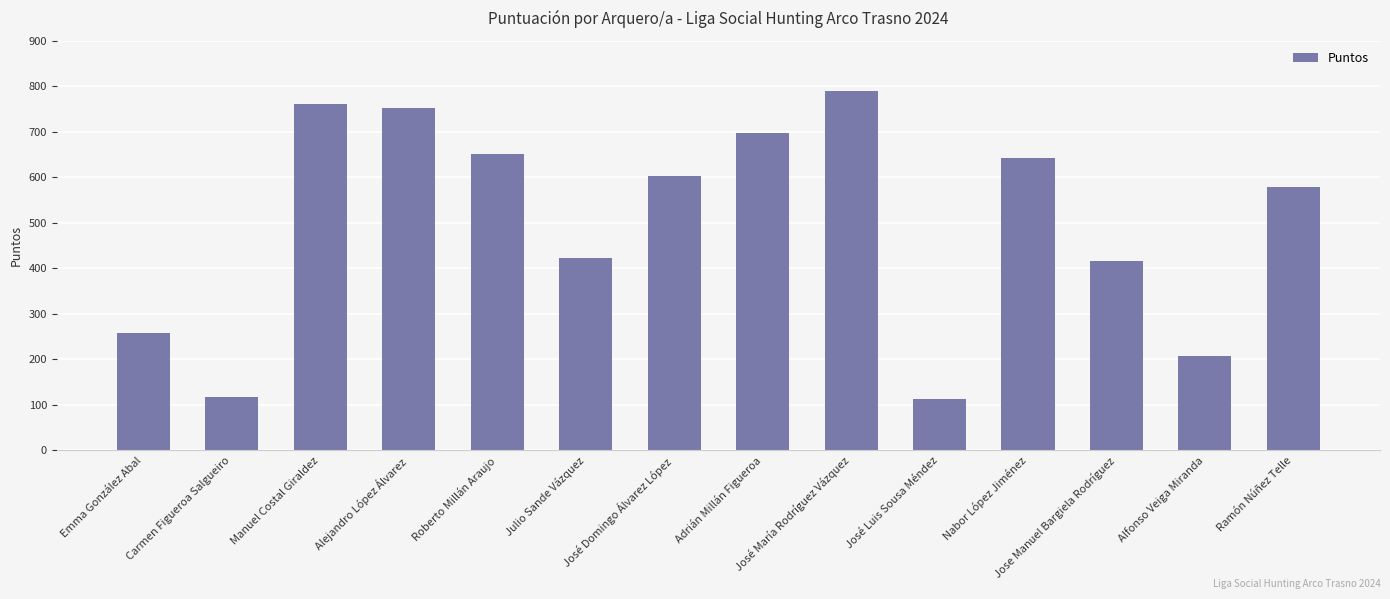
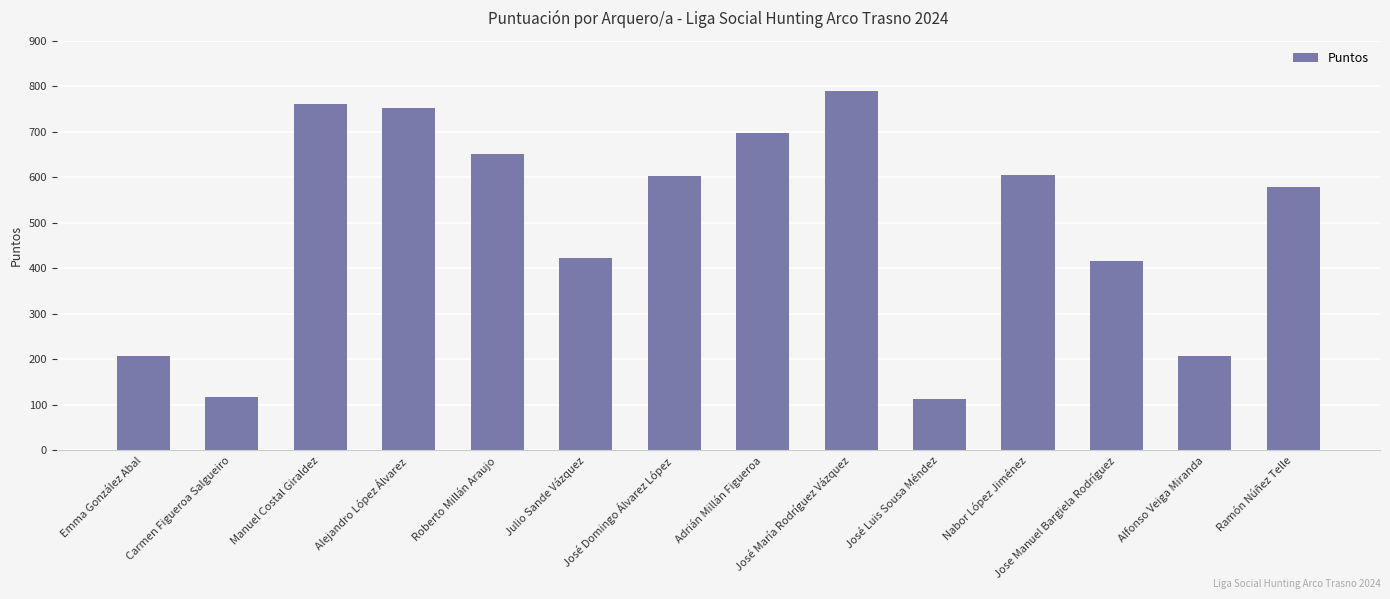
Emma González Abal: 260 -> 210
Nabor López Jiménez: 640 -> 600
